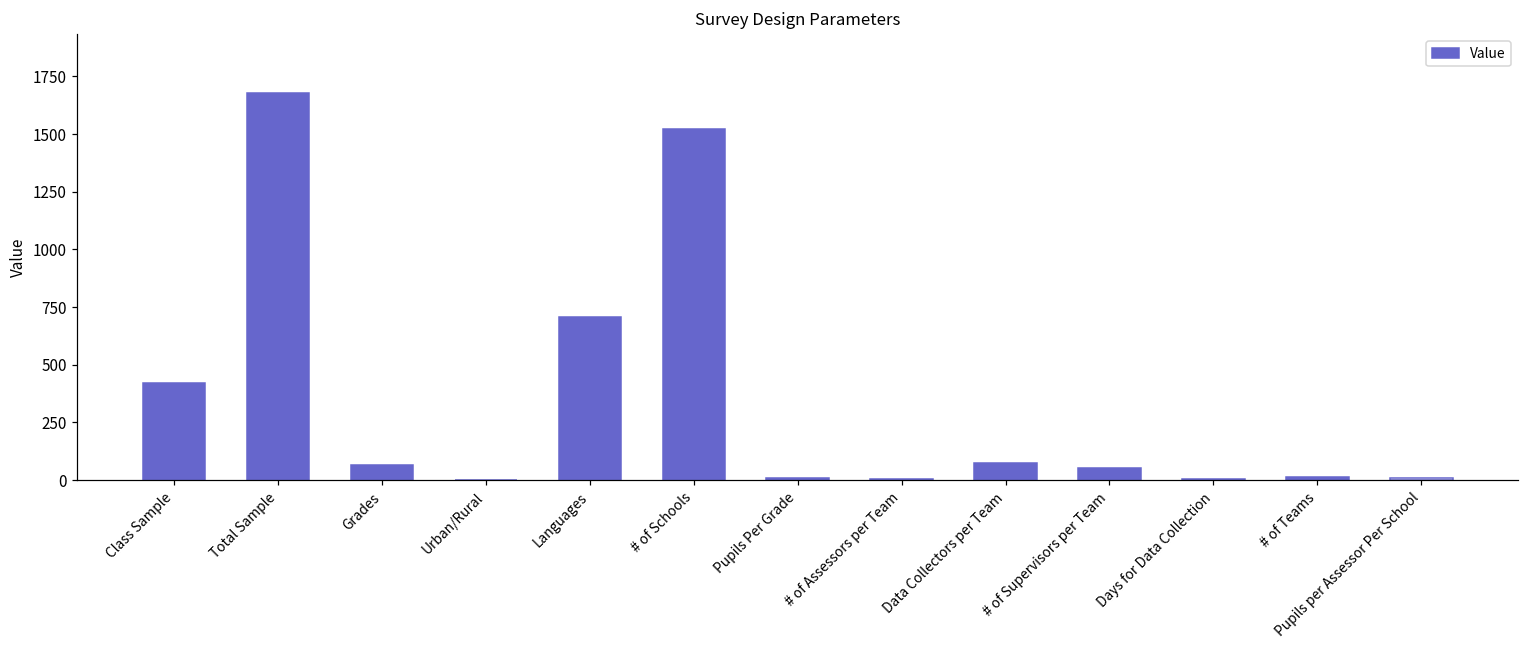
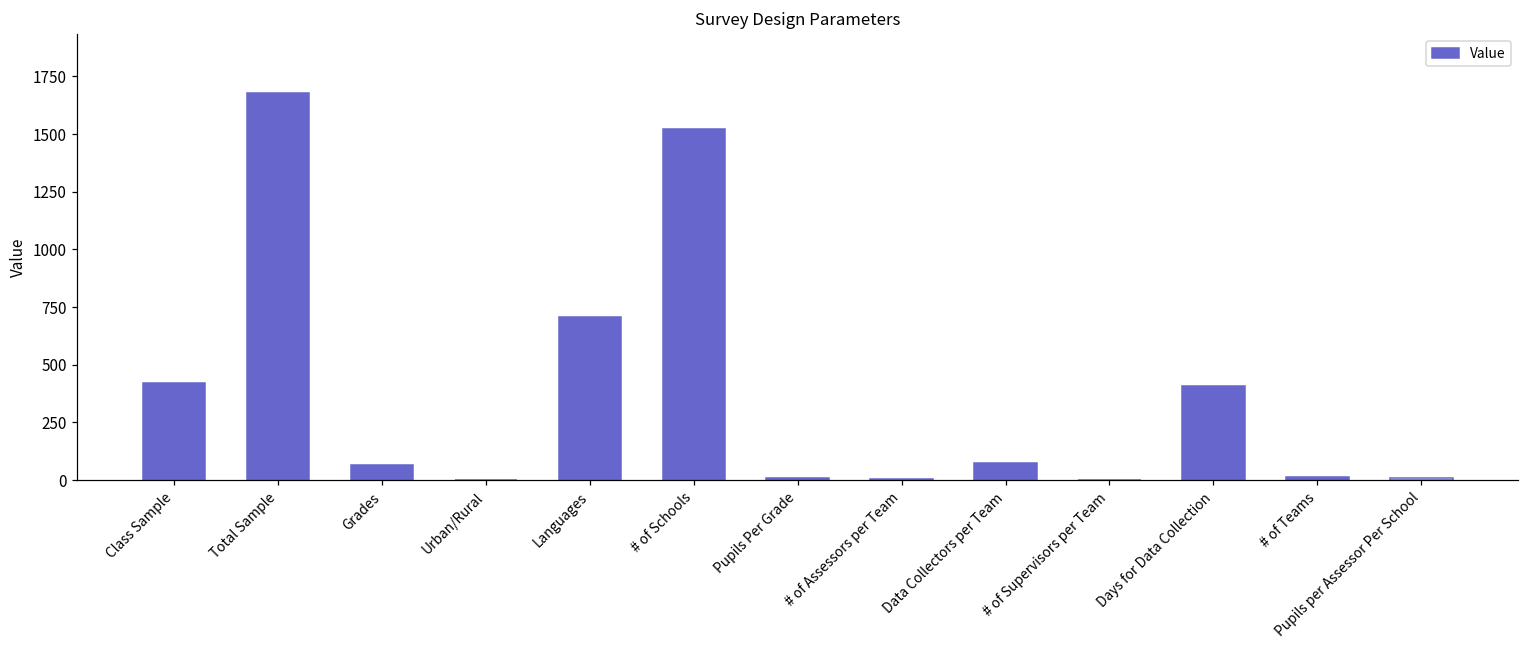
# of Supervisors per Team: 50 -> 0
Days for Data Collection: 10 -> 410
